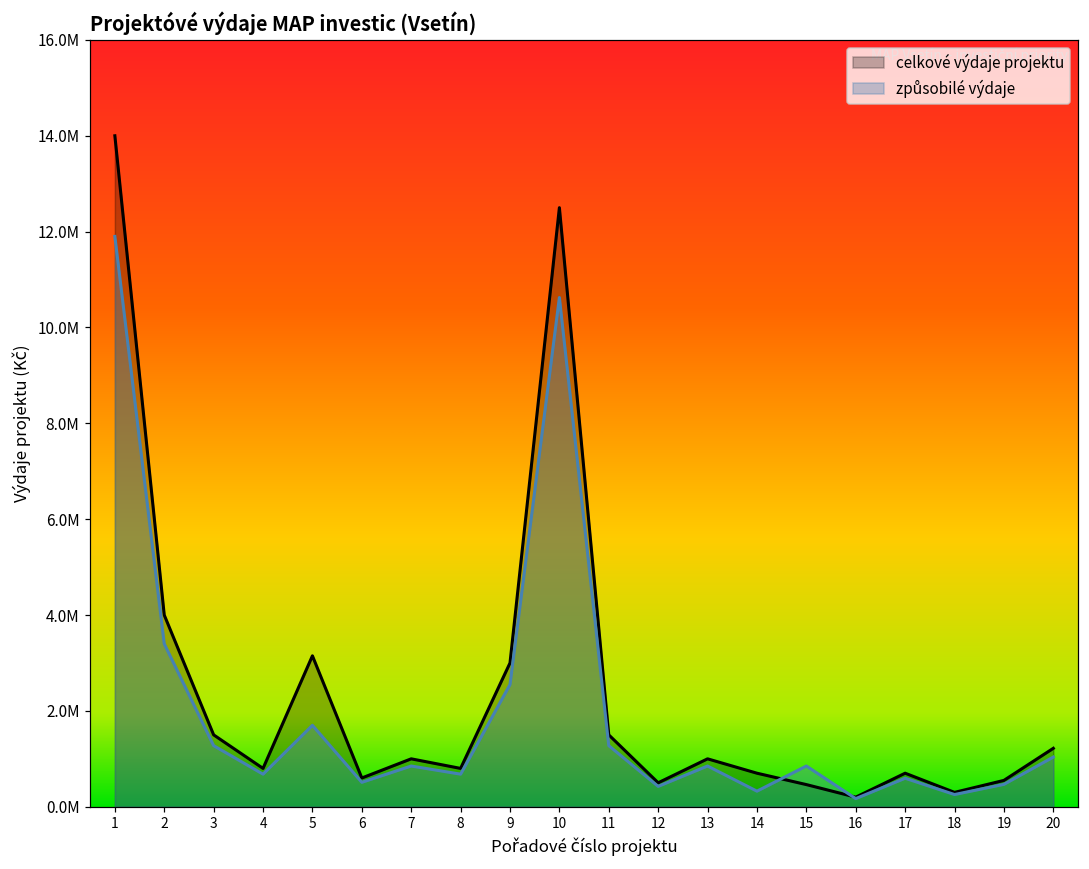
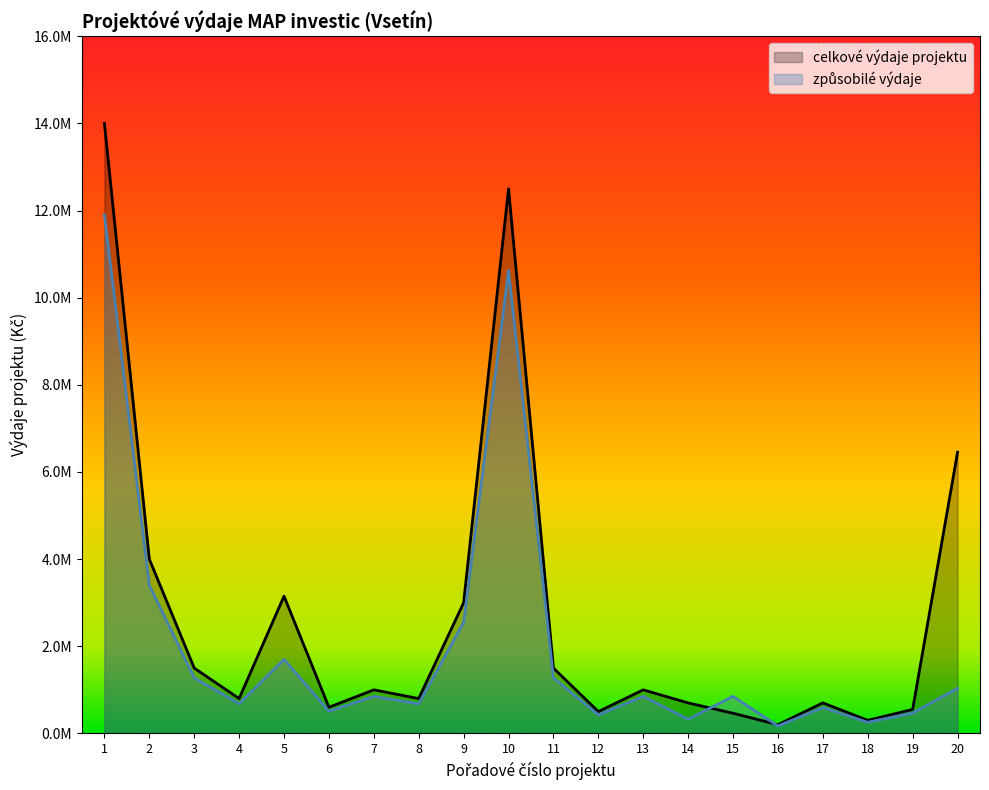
celkové výdaje projektu, 20: 1200000 -> 6500000
